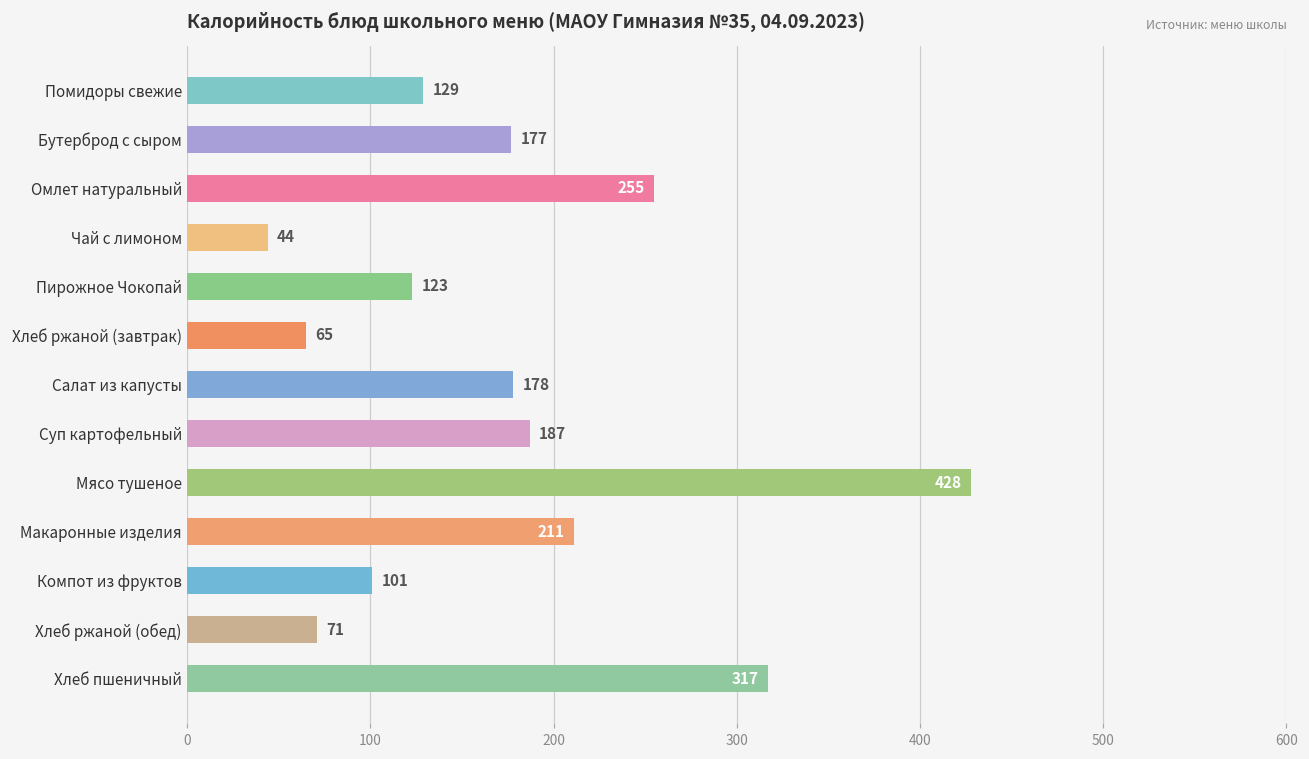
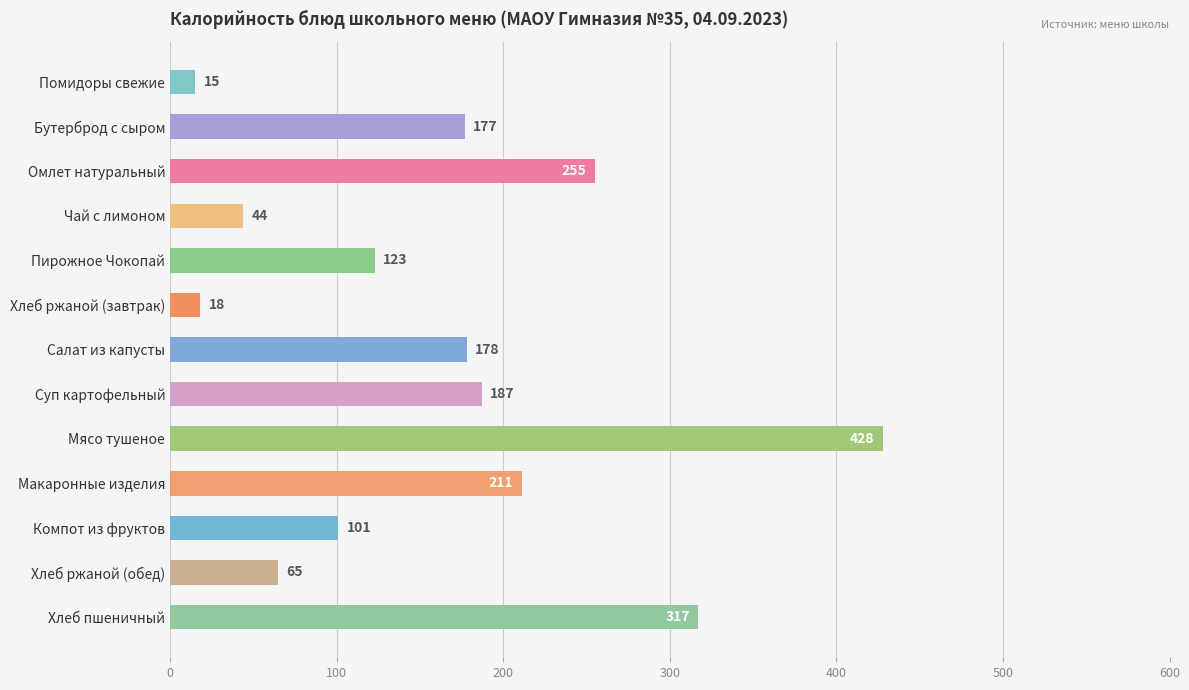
Помидоры свежие: 129 -> 15
Хлеб ржаной (завтрак): 65 -> 18
Хлеб ржаной (обед): 71 -> 65
